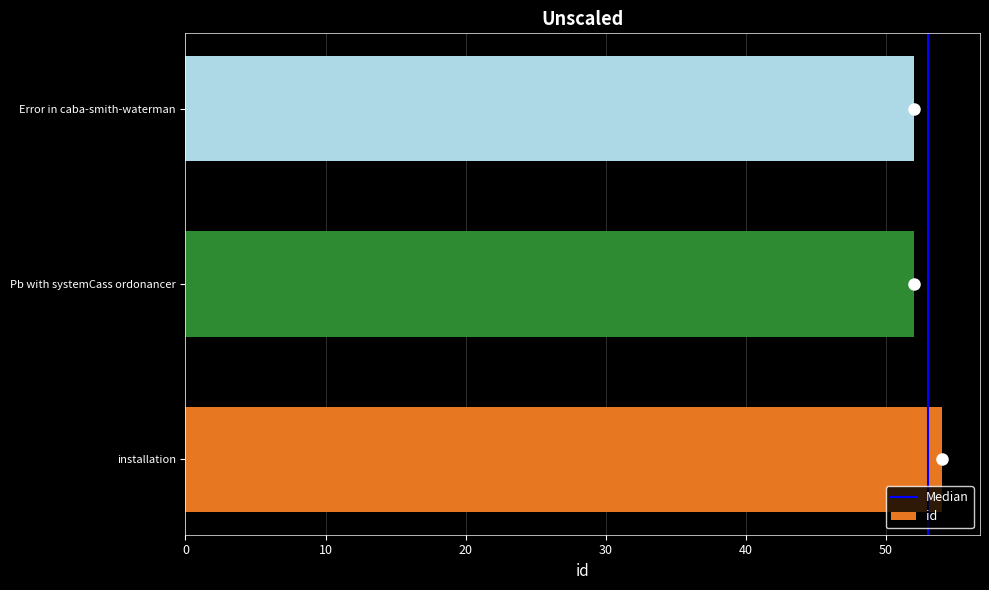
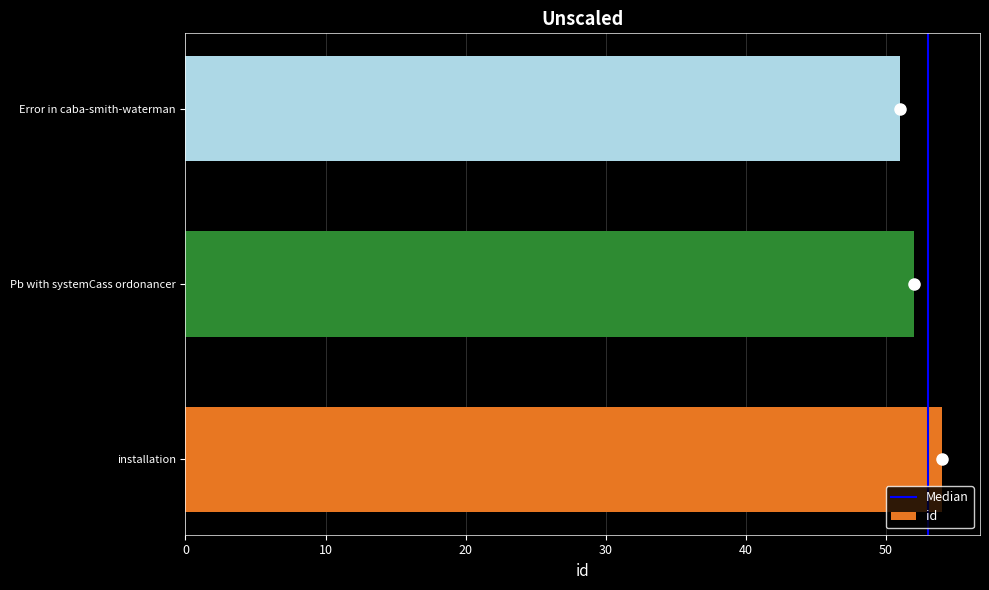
id, Error in caba-smith-waterman: 52 -> 51
